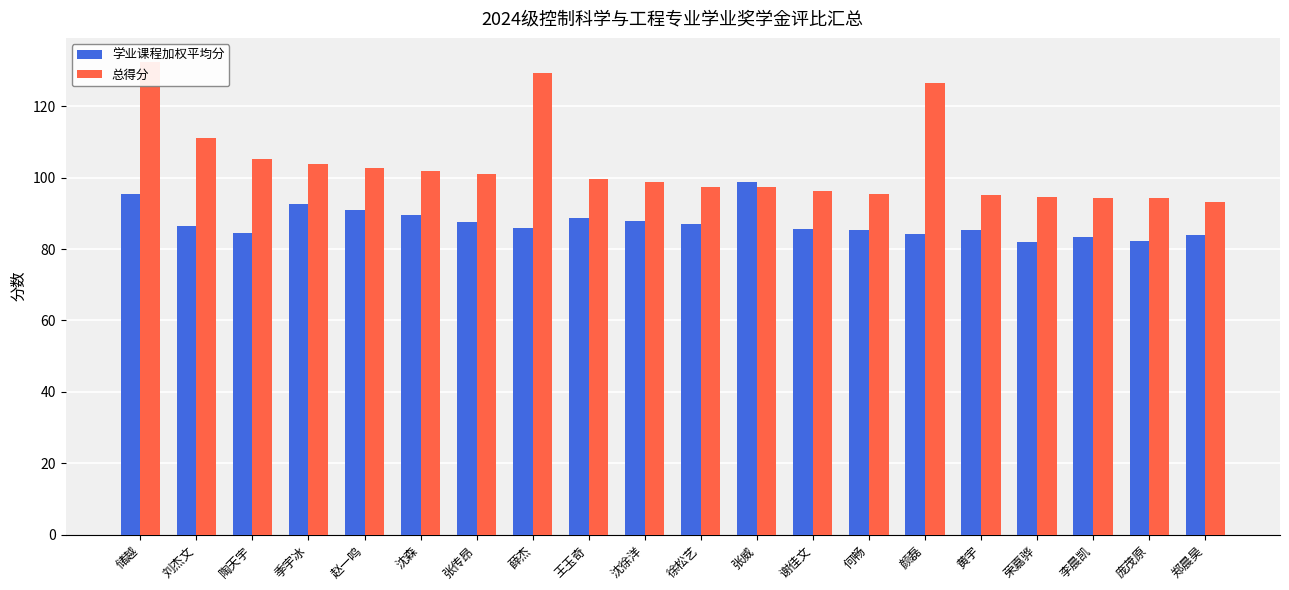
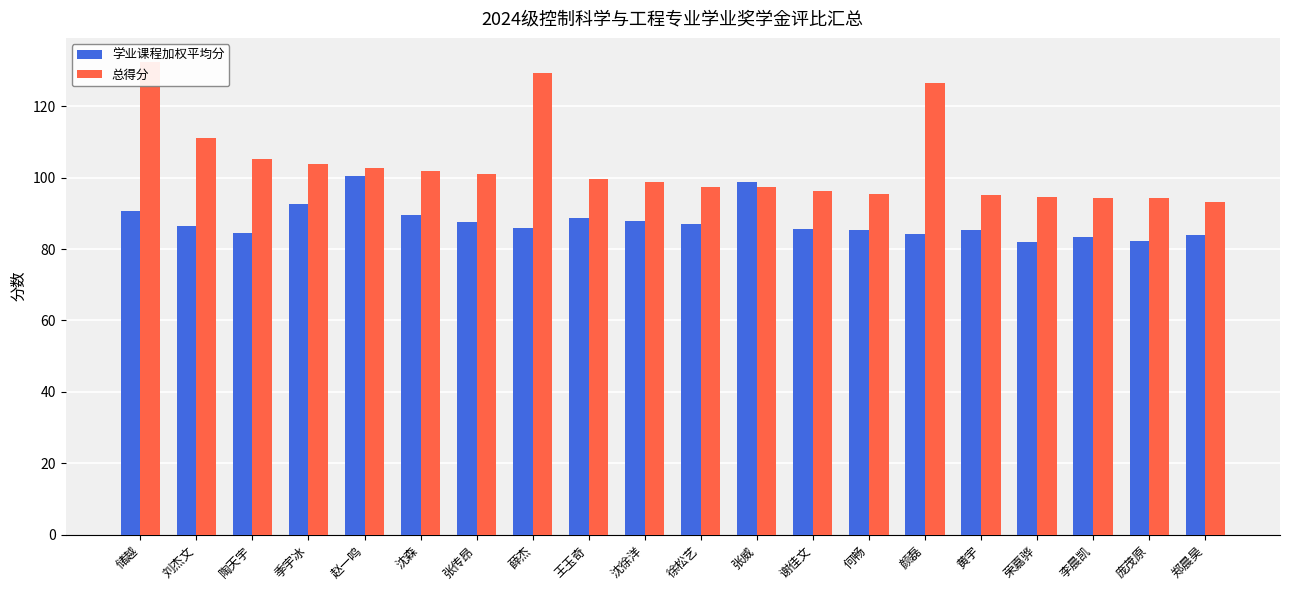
学业课程加权平均分, 储越: 96 -> 91
学业课程加权平均分, 赵一鸣: 91 -> 100
